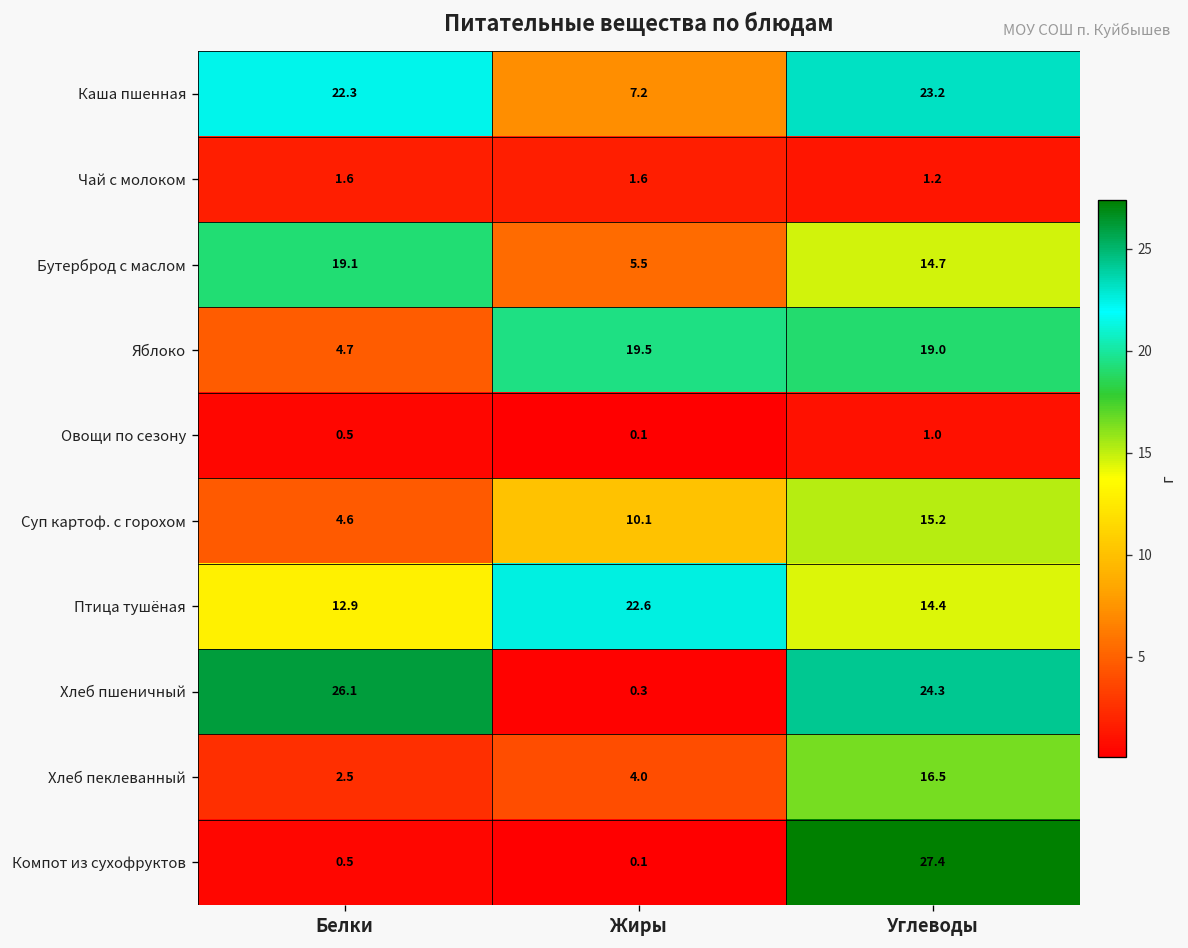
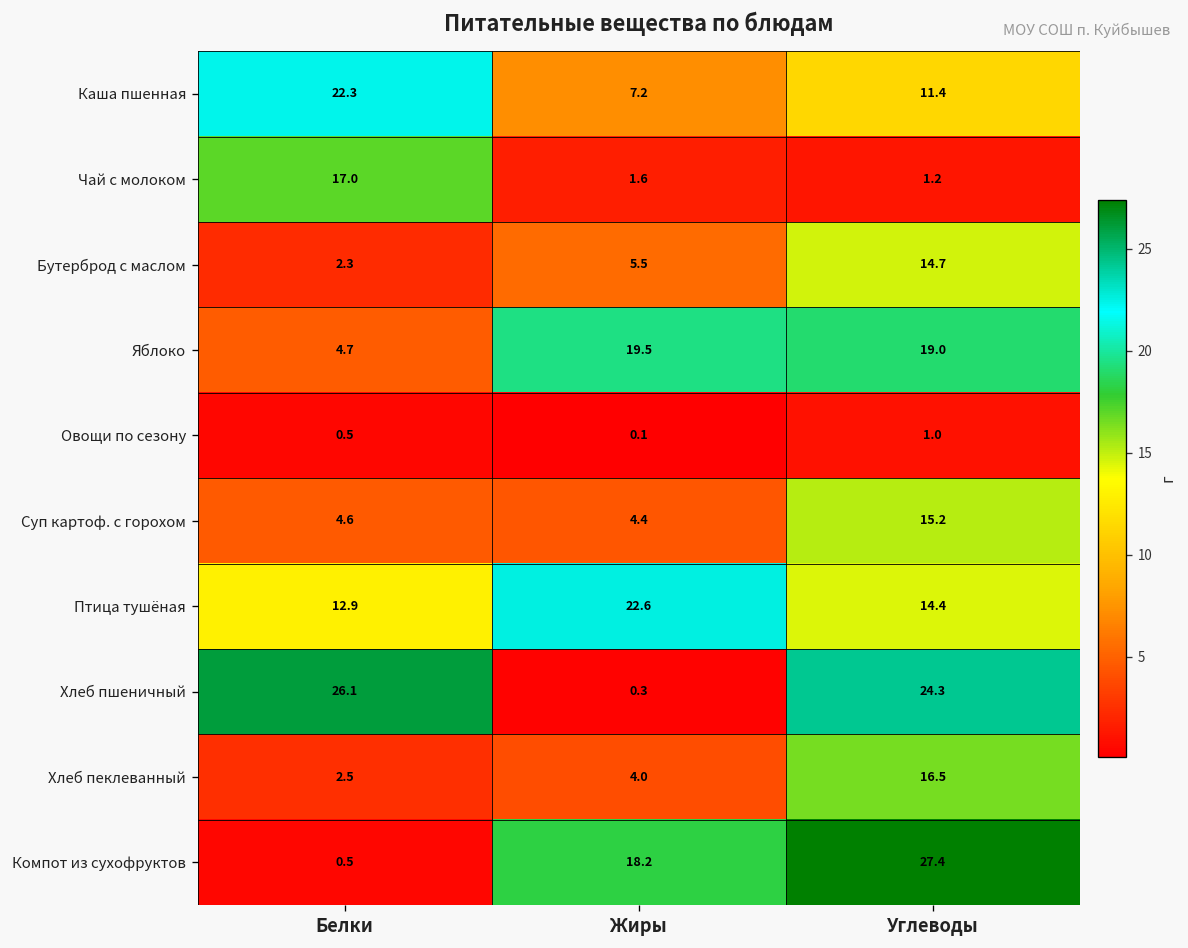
Каша пшенная, Углеводы: 23.2 -> 11.4
Чай с молоком, Белки: 1.6 -> 17.0
Бутерброд с маслом, Белки: 19.1 -> 2.3
Суп картоф. с горохом, Жиры: 10.1 -> 4.4
Компот из сухофруктов, Жиры: 0.1 -> 18.2
